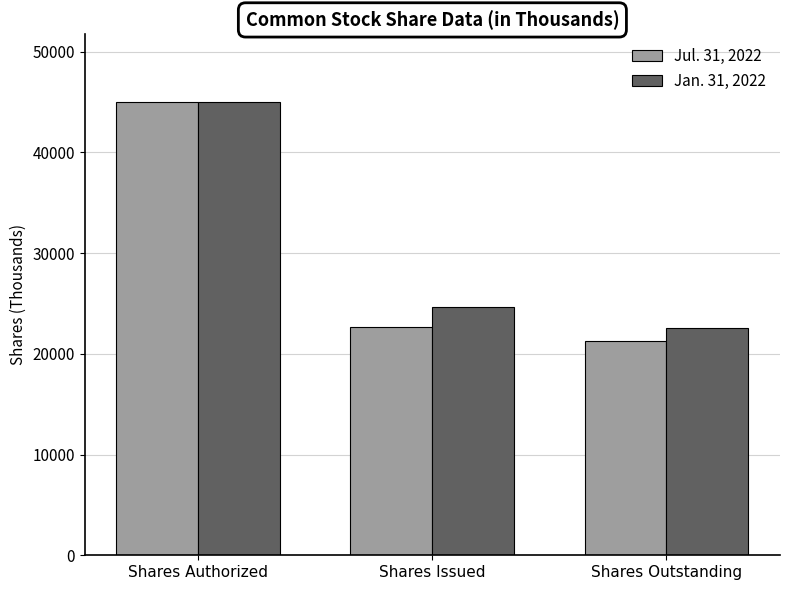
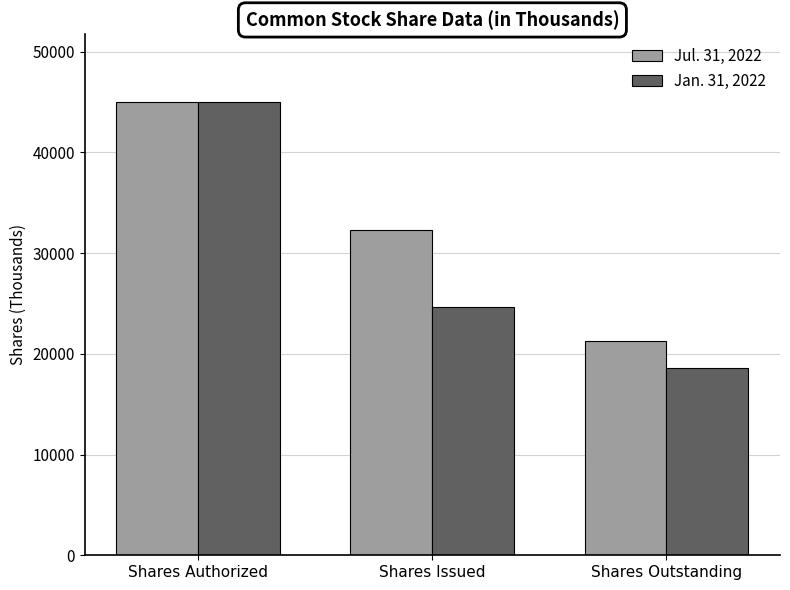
Jul. 31, 2022, Shares Issued: 22700 -> 32300
Jan. 31, 2022, Shares Outstanding: 22600 -> 18600
